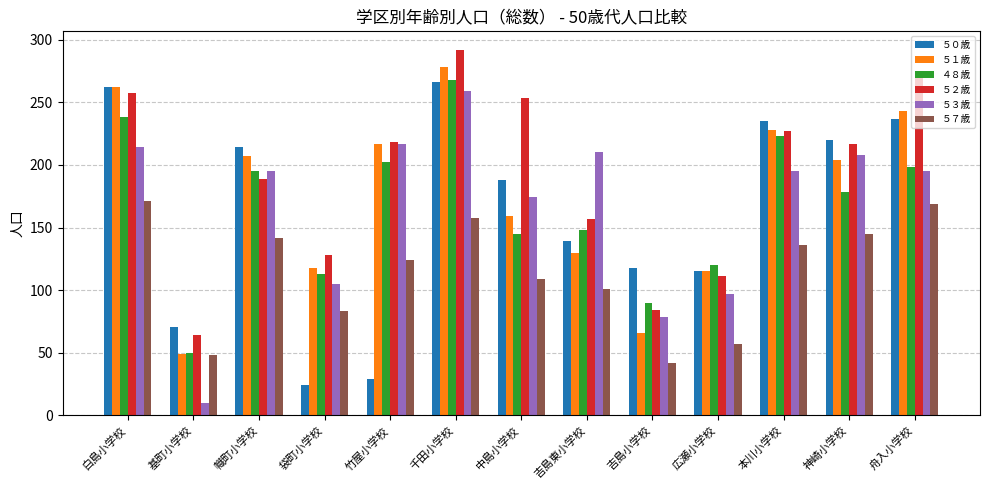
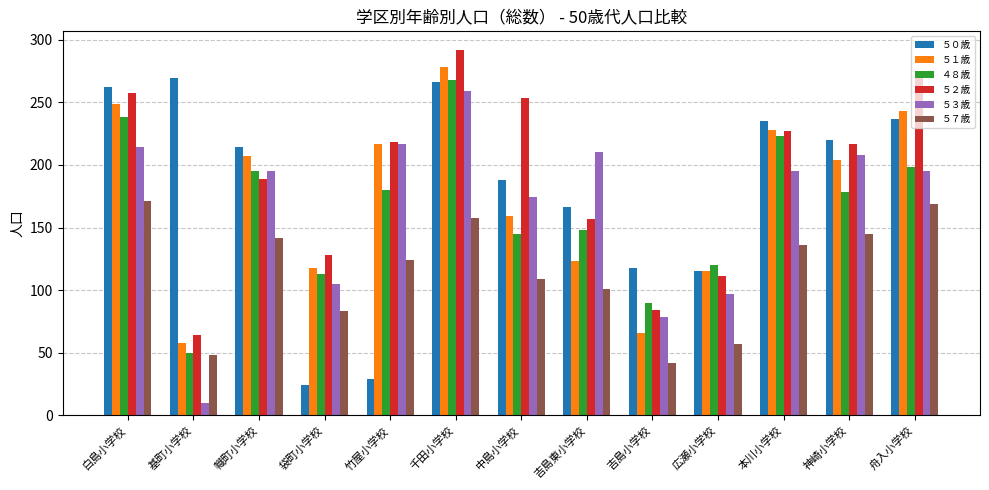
５１歳, 白島小学校: 262 -> 249
５０歳, 基町小学校: 71 -> 269
５１歳, 基町小学校: 49 -> 58
４８歳, 竹屋小学校: 202 -> 180
５０歳, 吉島東小学校: 139 -> 166
５１歳, 吉島東小学校: 130 -> 123
